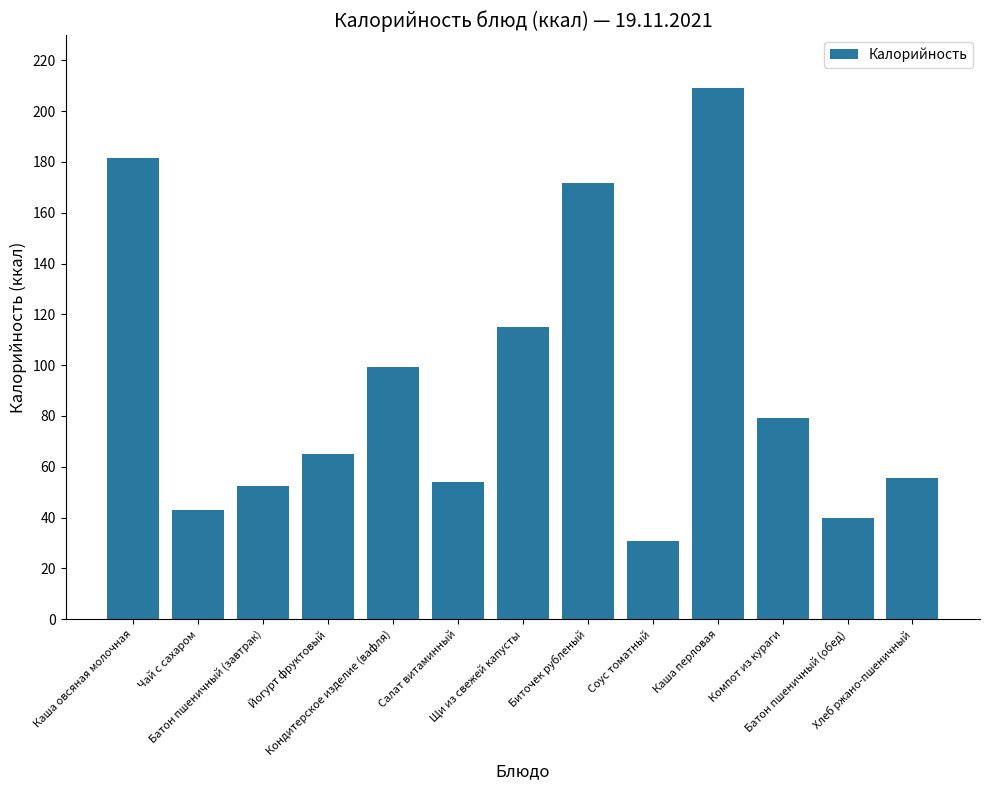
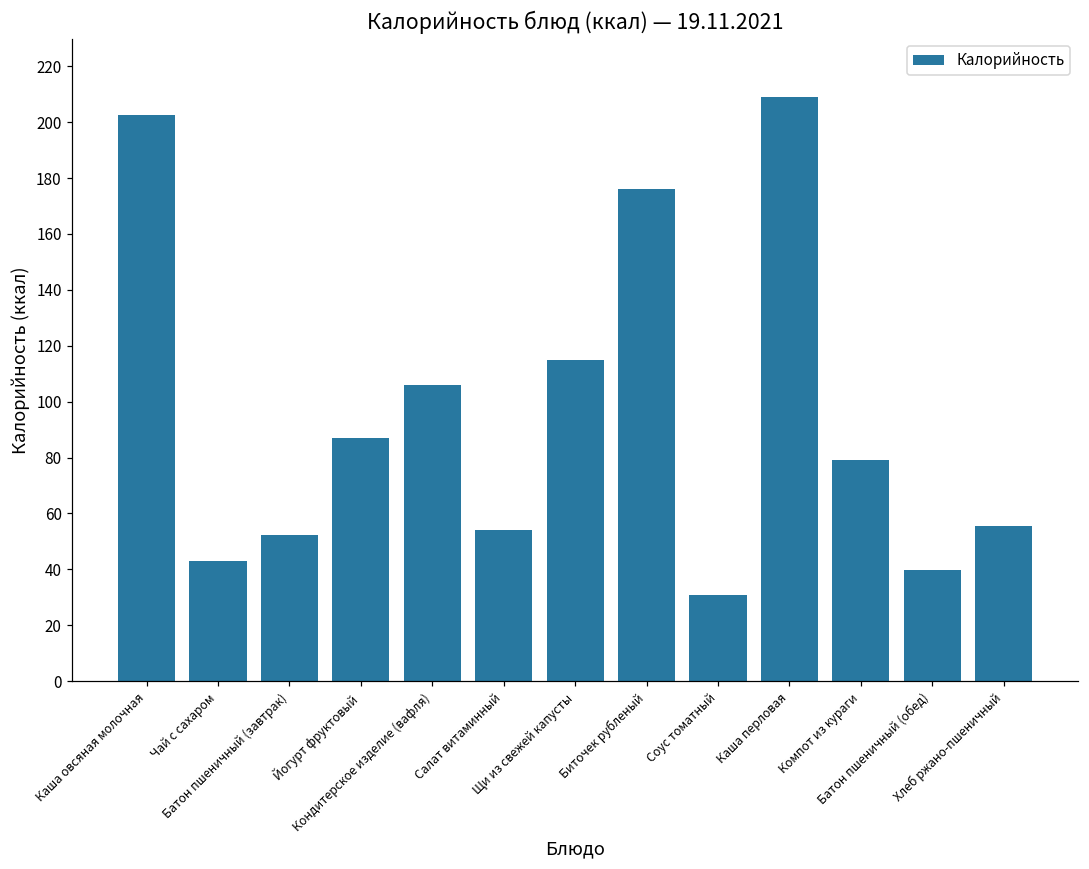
Каша овсяная молочная: 182 -> 203
Йогурт фруктовый: 65 -> 87
Кондитерское изделие (вафля): 99 -> 106
Биточек рубленый: 172 -> 176
